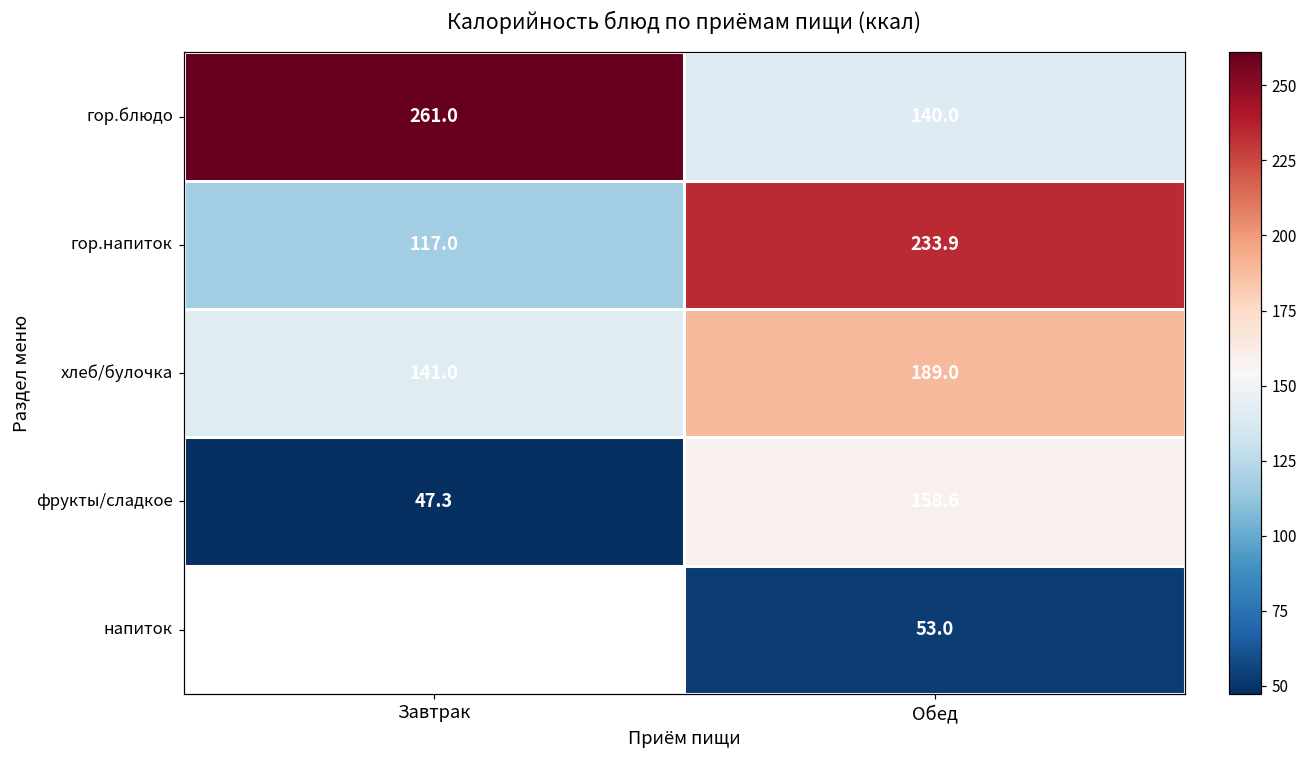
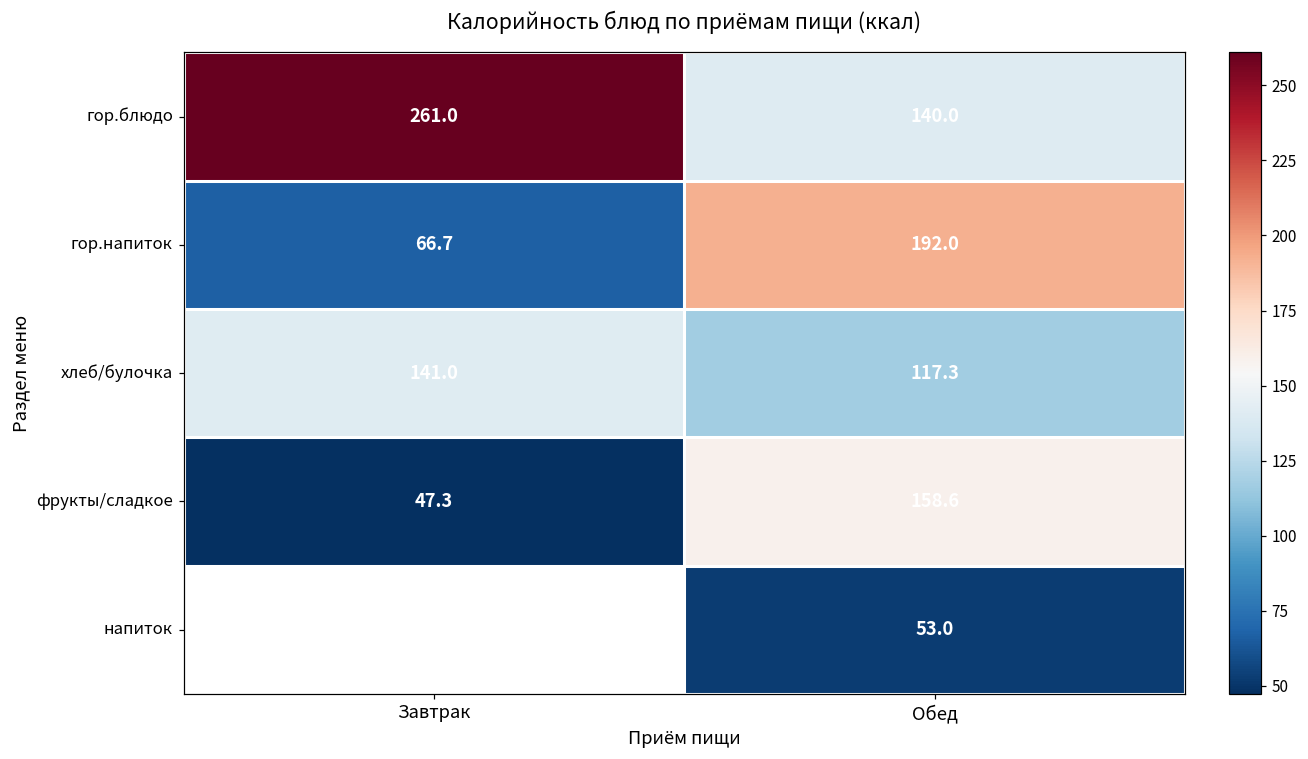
гор.напиток, Завтрак: 117.0 -> 66.7
гор.напиток, Обед: 233.9 -> 192.0
хлеб/булочка, Обед: 189.0 -> 117.3
